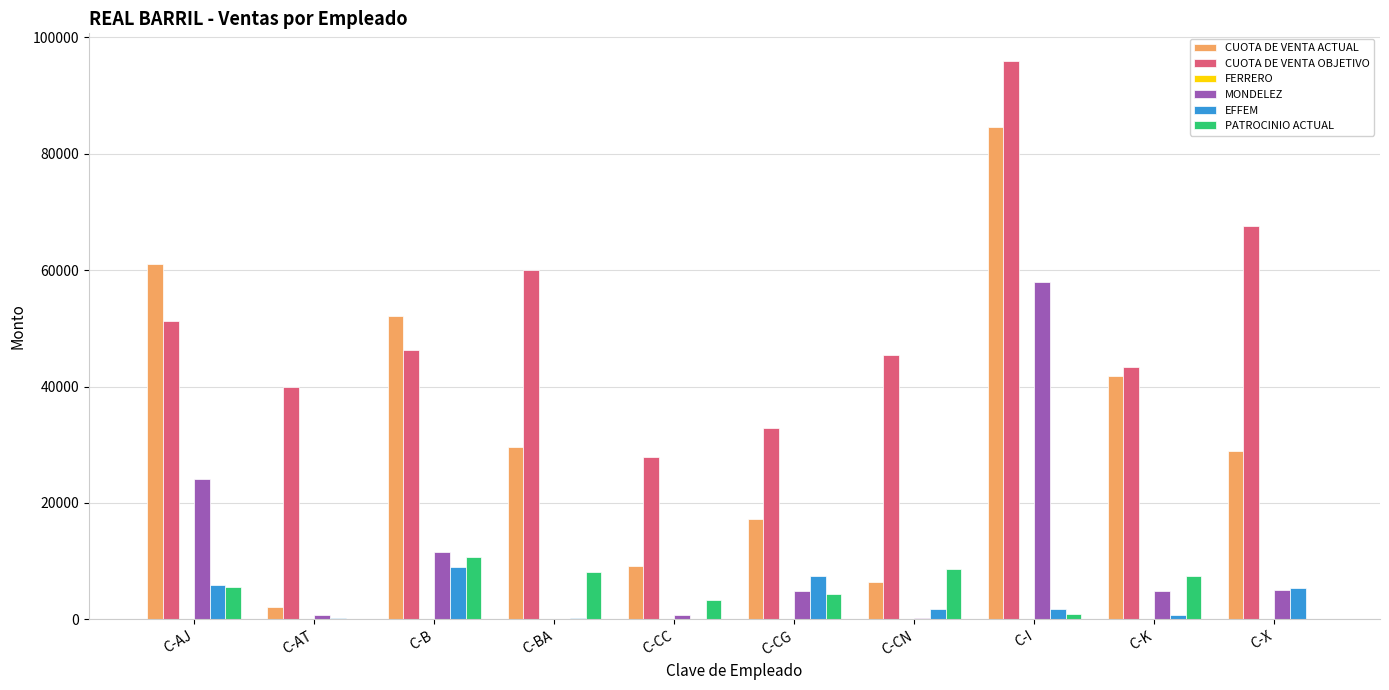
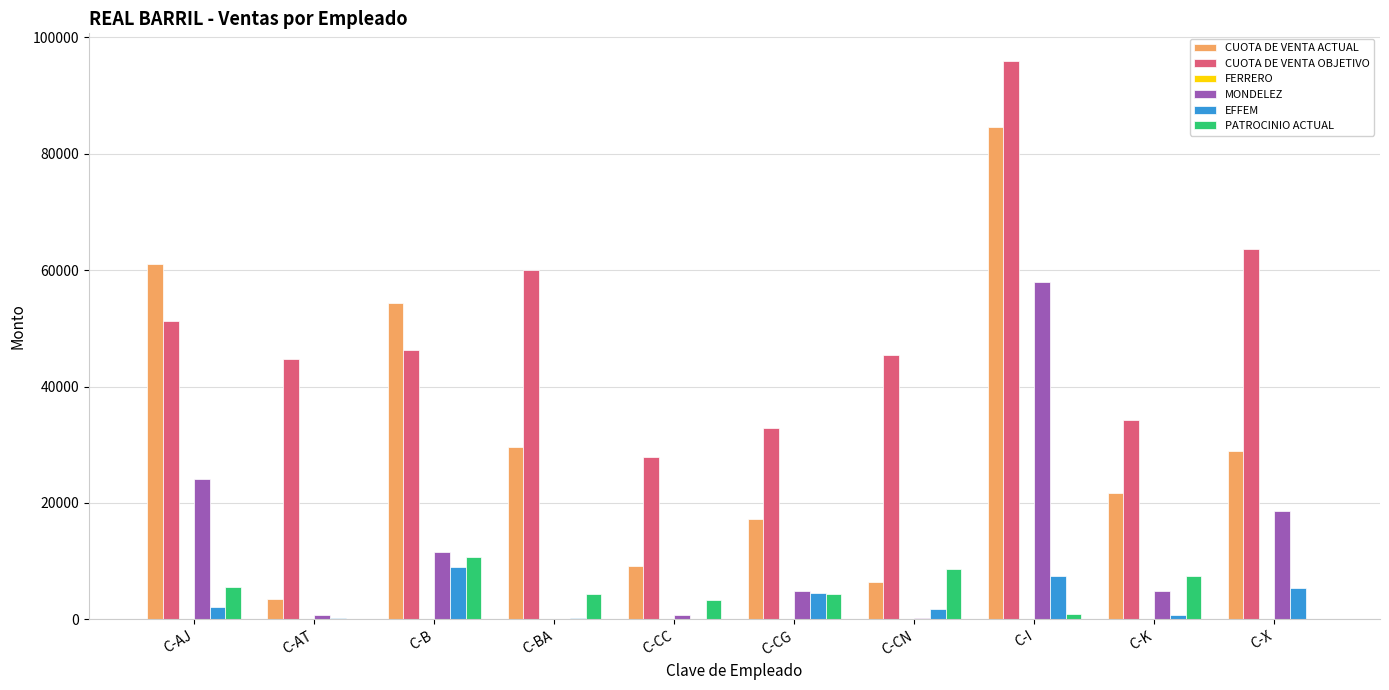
EFFEM, C-AJ: 6000 -> 2000
CUOTA DE VENTA ACTUAL, C-AT: 2000 -> 4000
CUOTA DE VENTA OBJETIVO, C-AT: 40000 -> 45000
CUOTA DE VENTA ACTUAL, C-B: 52000 -> 54000
PATROCINIO ACTUAL, C-BA: 8000 -> 4000
EFFEM, C-CG: 7000 -> 5000
EFFEM, C-I: 2000 -> 7000
CUOTA DE VENTA ACTUAL, C-K: 42000 -> 22000
CUOTA DE VENTA OBJETIVO, C-K: 43000 -> 34000
CUOTA DE VENTA OBJETIVO, C-X: 68000 -> 64000
MONDELEZ, C-X: 5000 -> 19000
